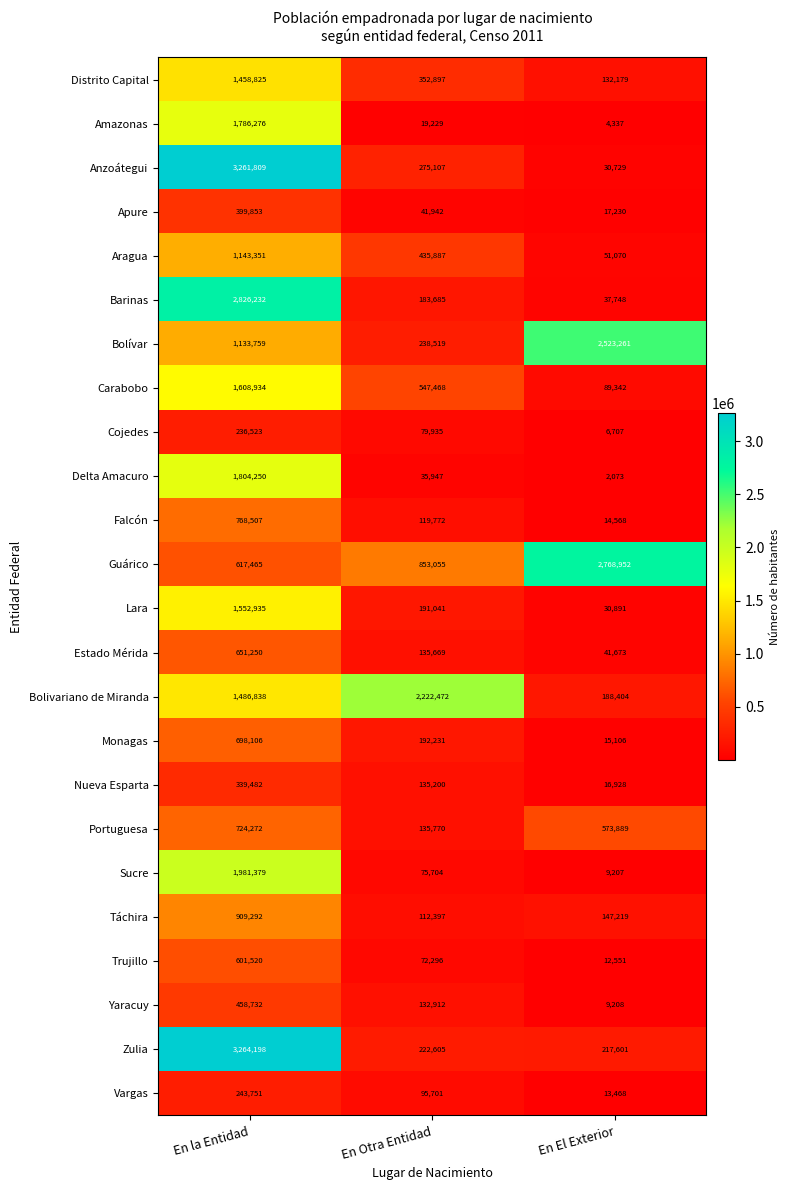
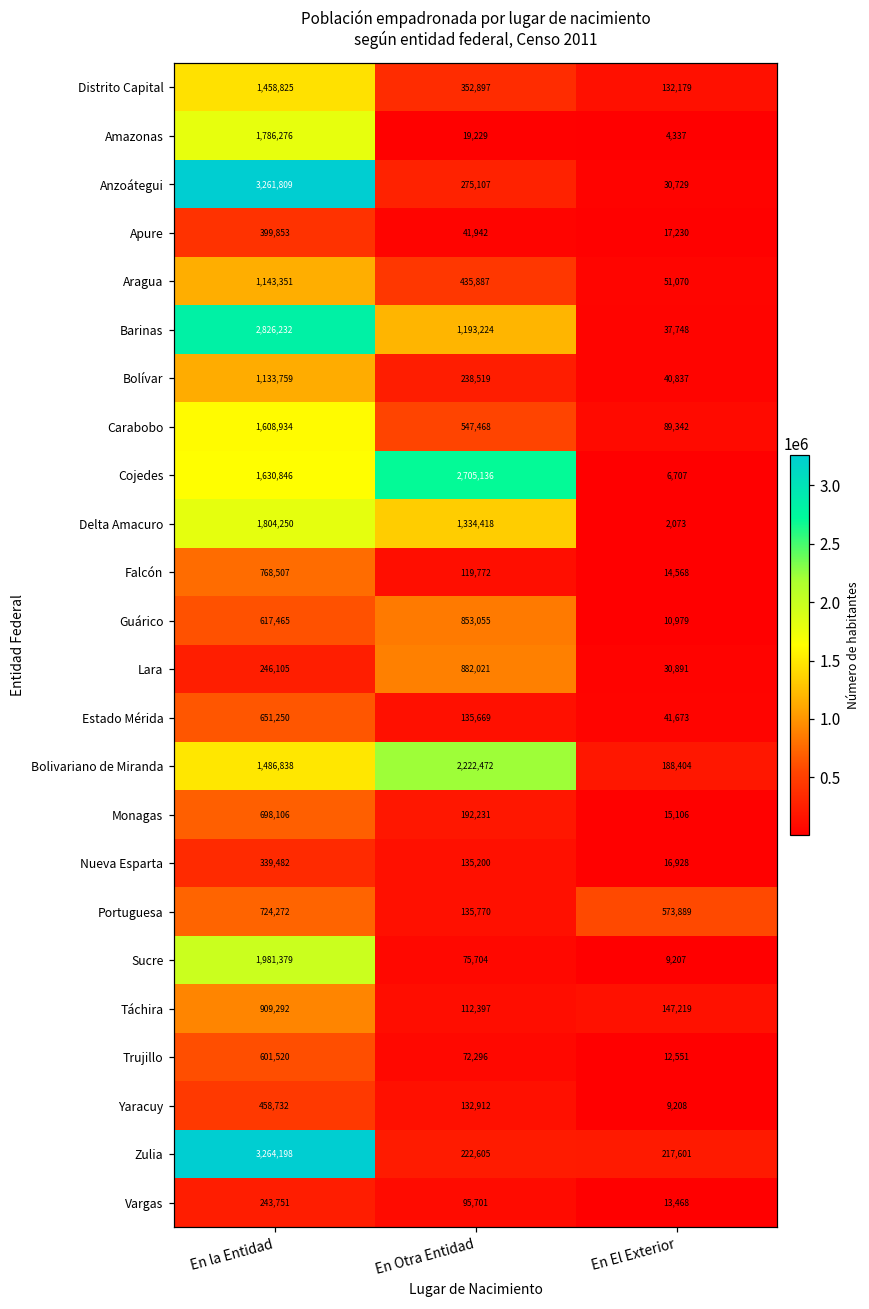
Barinas, En Otra Entidad: 183,685 -> 1,193,224
Bolívar, En El Exterior: 2,523,261 -> 40,837
Cojedes, En la Entidad: 236,523 -> 1,630,846
Cojedes, En Otra Entidad: 79,935 -> 2,705,136
Delta Amacuro, En Otra Entidad: 35,947 -> 1,334,418
Guárico, En El Exterior: 2,768,952 -> 10,979
Lara, En la Entidad: 1,552,935 -> 246,105
Lara, En Otra Entidad: 191,041 -> 882,021
